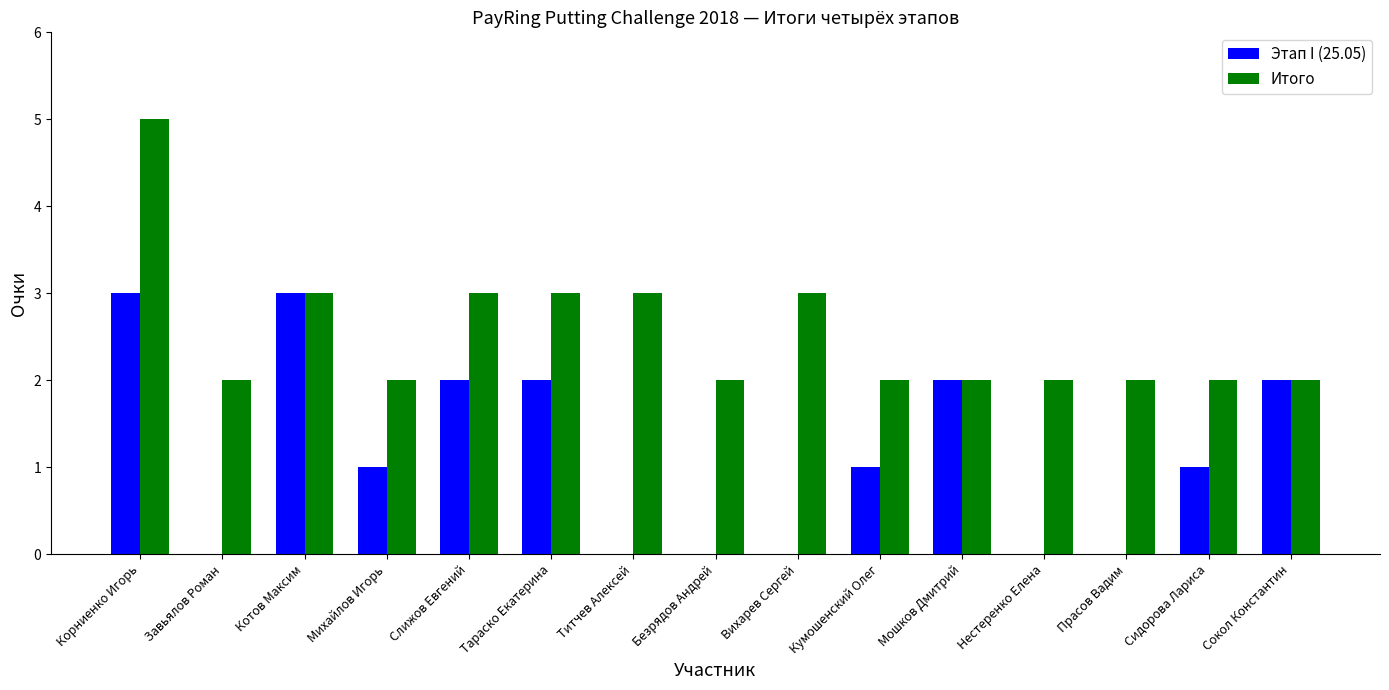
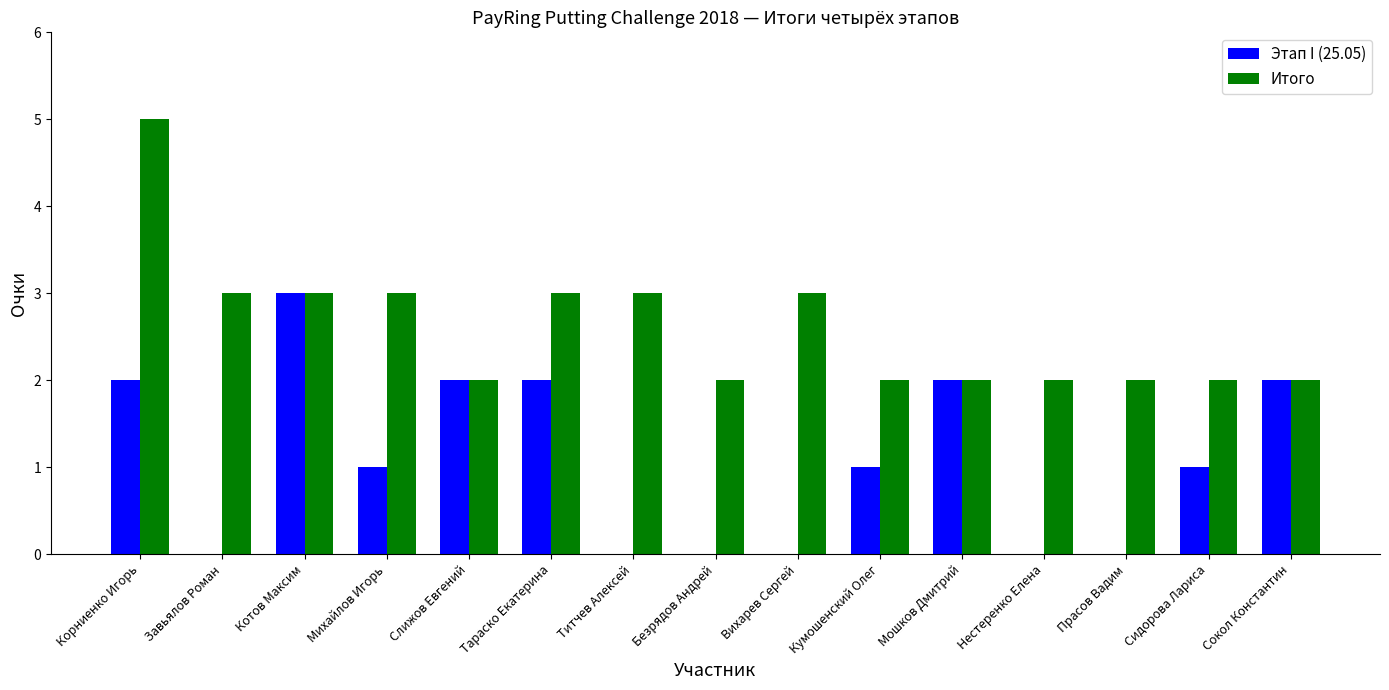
Этап I (25.05), Корниенко Игорь: 3 -> 2
Итого, Завьялов Роман: 2 -> 3
Итого, Михайлов Игорь: 2 -> 3
Итого, Слижов Евгений: 3 -> 2
